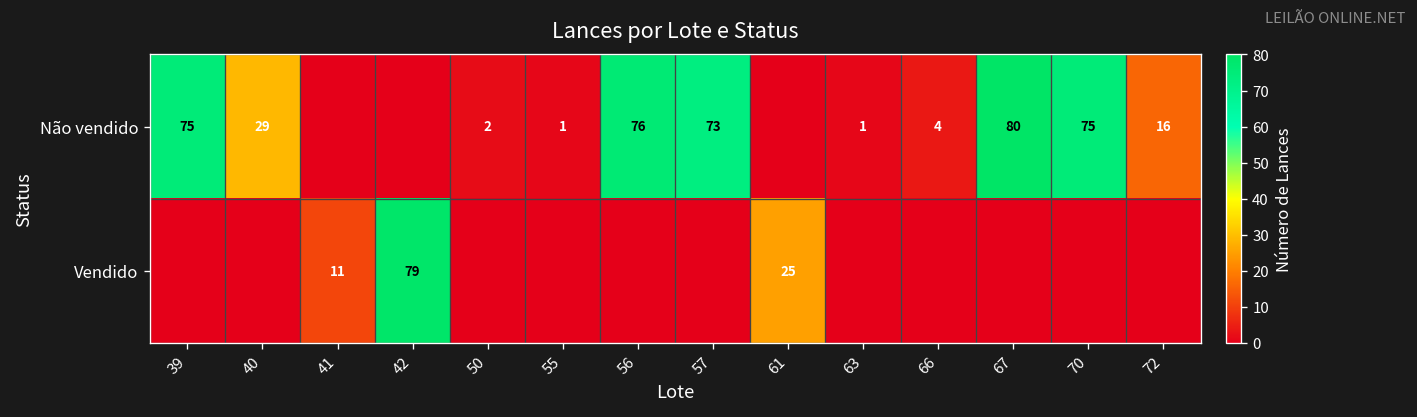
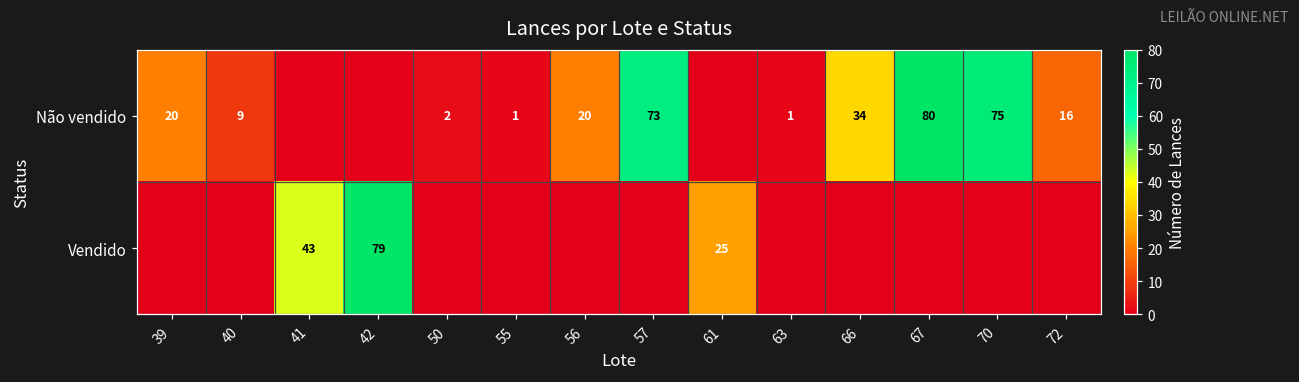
Não vendido, 39: 75 -> 20
Não vendido, 40: 29 -> 9
Não vendido, 56: 76 -> 20
Não vendido, 66: 4 -> 34
Vendido, 41: 11 -> 43
